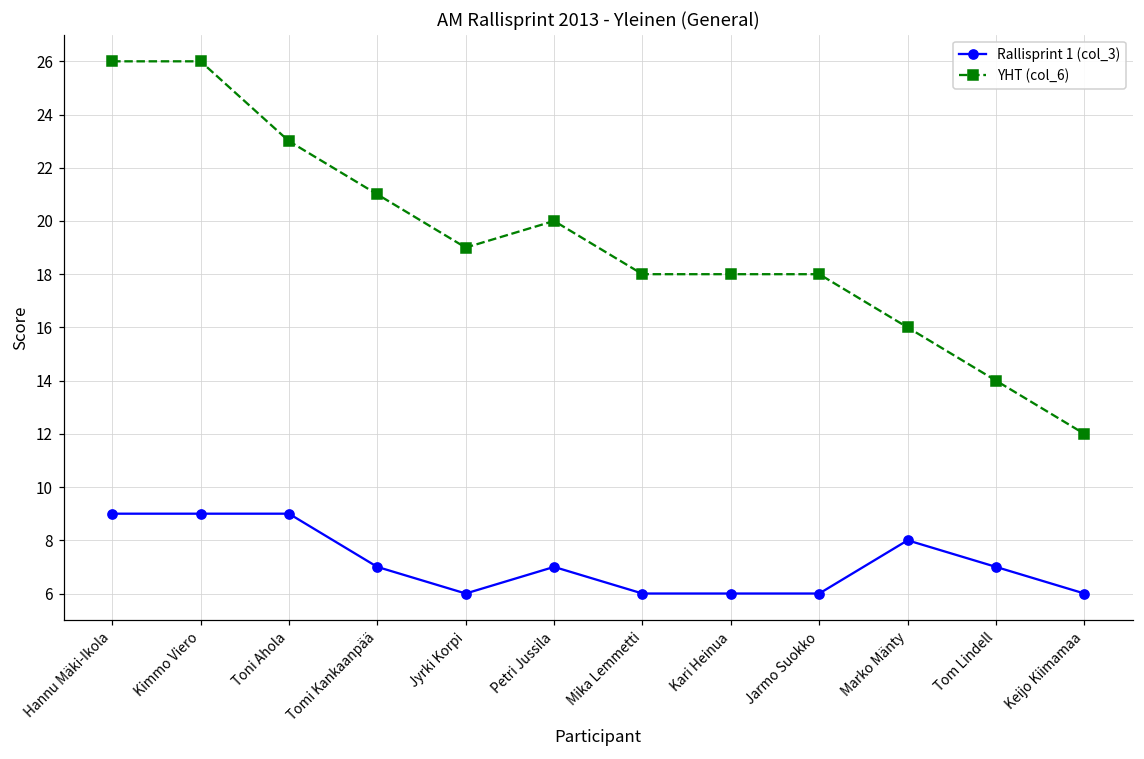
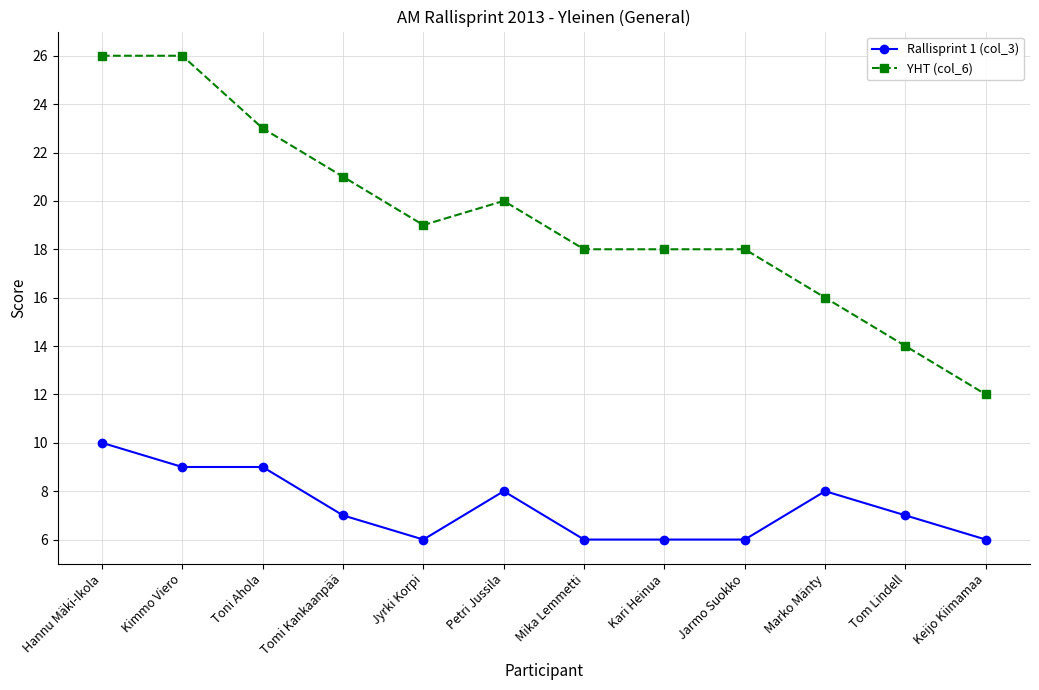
Rallisprint 1 (col_3), Hannu Mäki-Ikola: 9 -> 10
Rallisprint 1 (col_3), Petri Jussila: 7 -> 8
